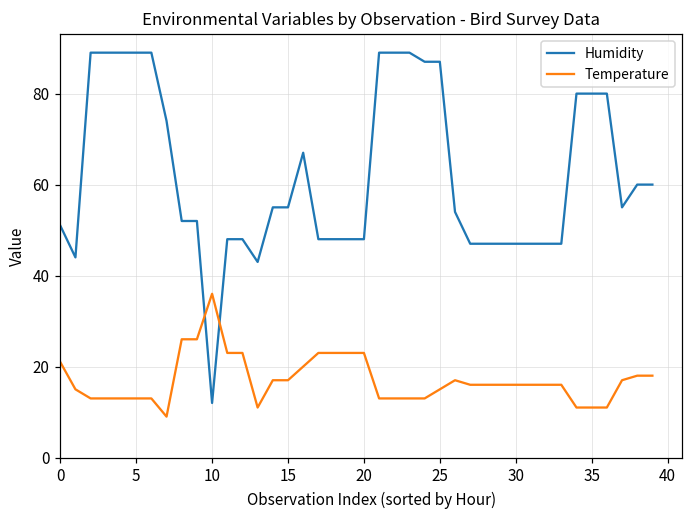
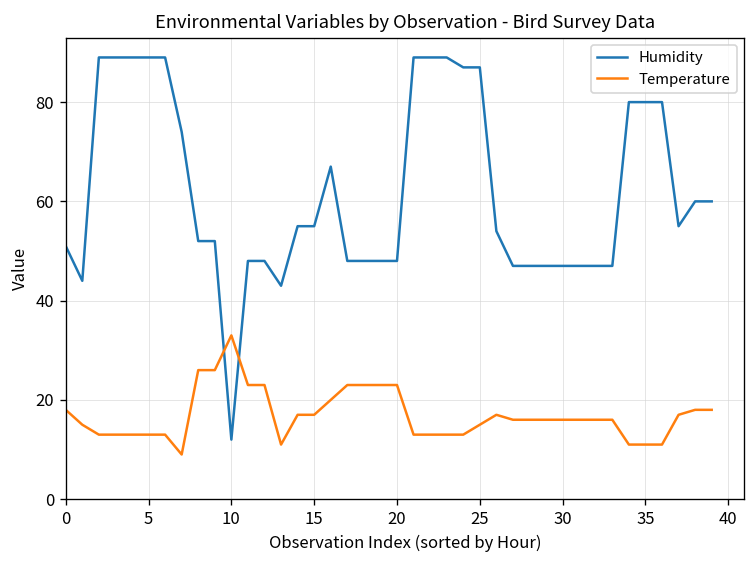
Temperature, 0: 21 -> 18
Temperature, 10: 36 -> 33
